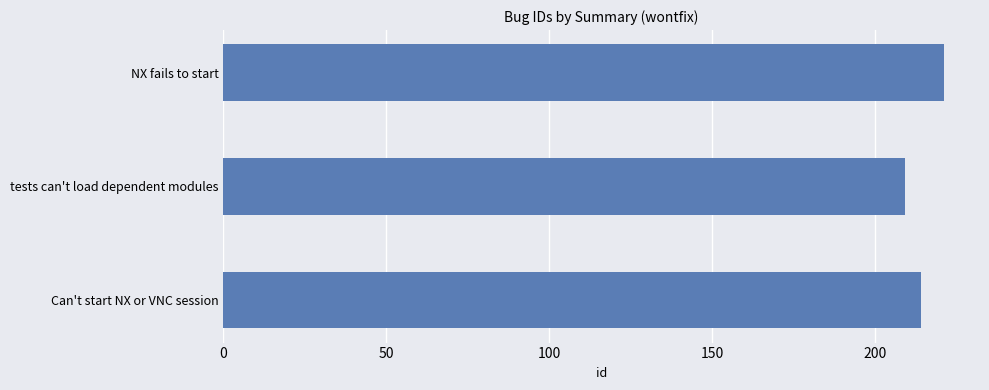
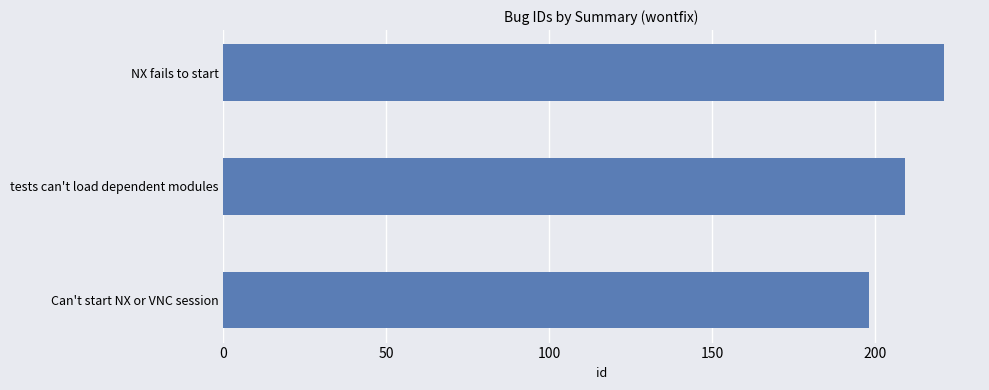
Can't start NX or VNC session: 214 -> 198
